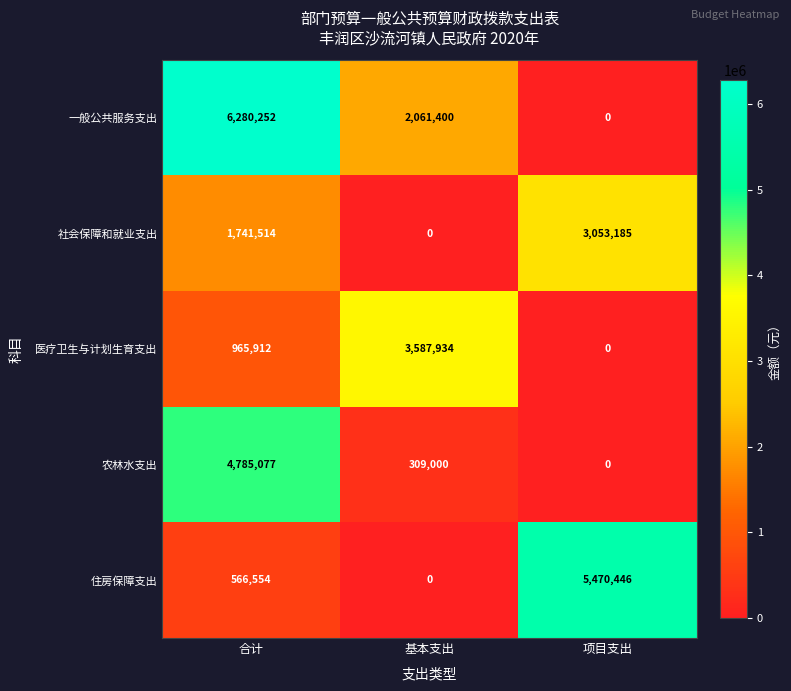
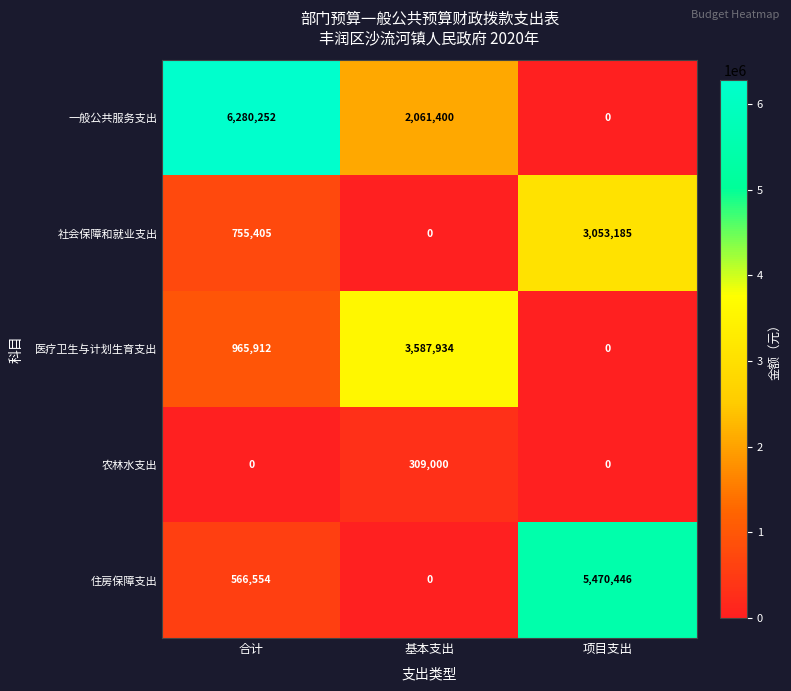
社会保障和就业支出, 合计: 1,741,514 -> 755,405
农林水支出, 合计: 4,785,077 -> 0
